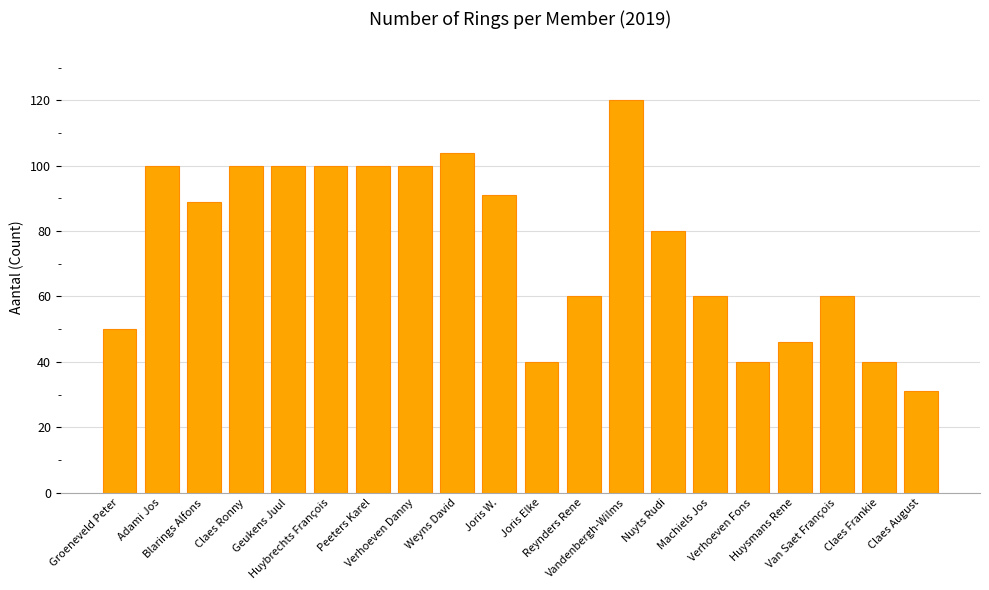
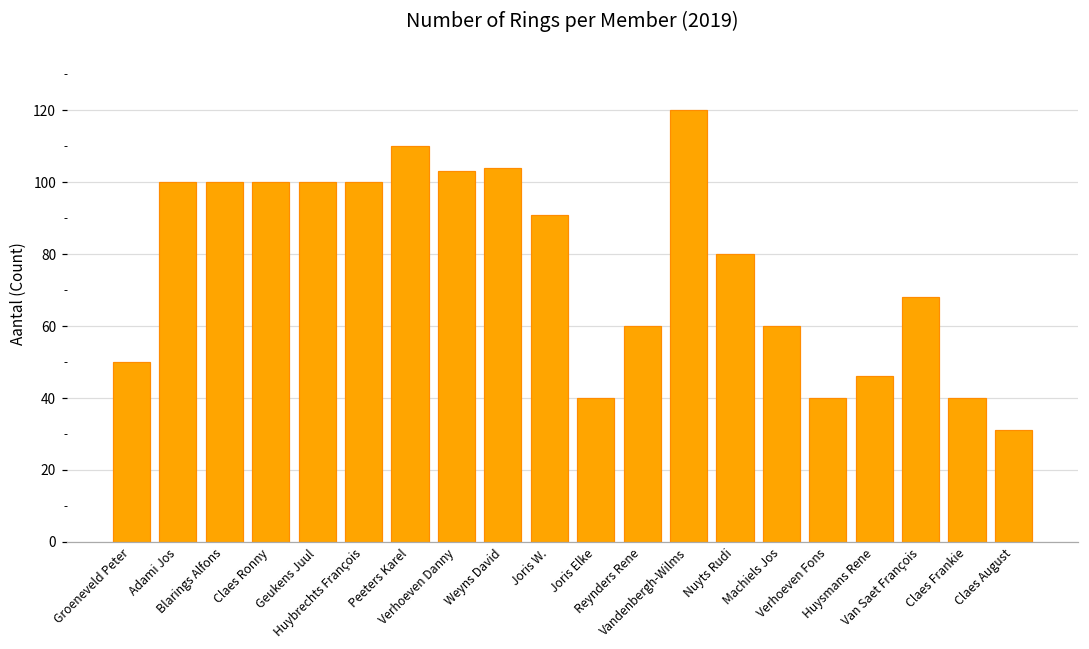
Blarings Alfons: 89 -> 100
Peeters Karel: 100 -> 110
Verhoeven Danny: 100 -> 103
Van Saet François: 60 -> 68
